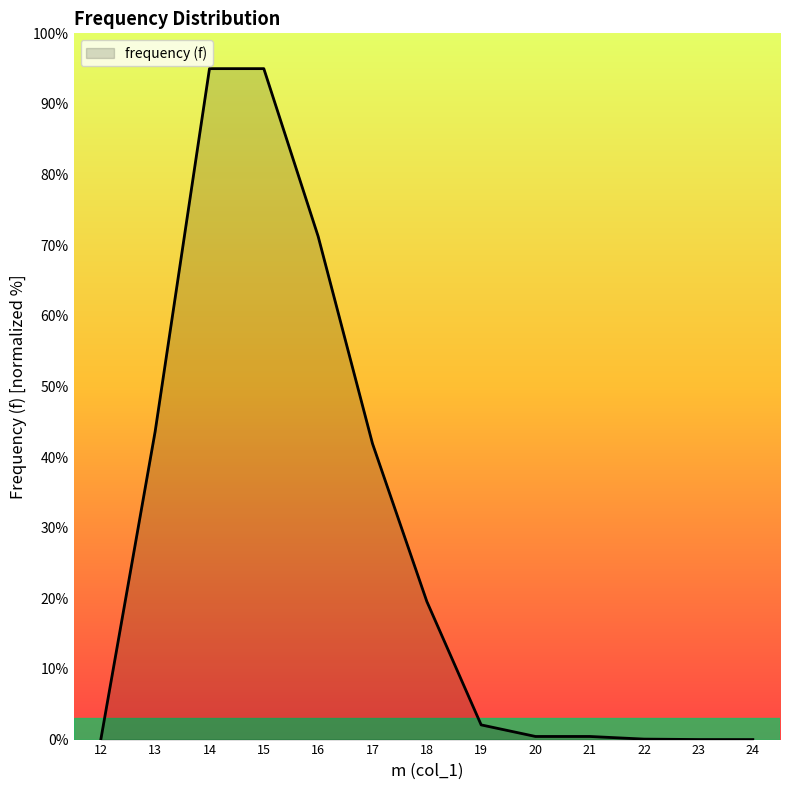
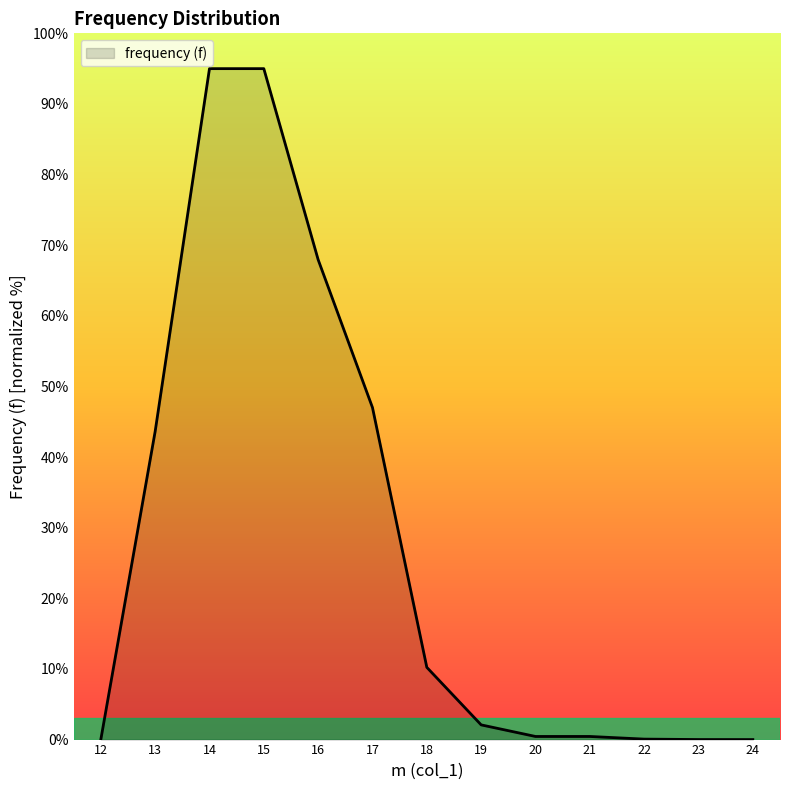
16: 71% -> 68%
17: 42% -> 47%
18: 20% -> 10%
